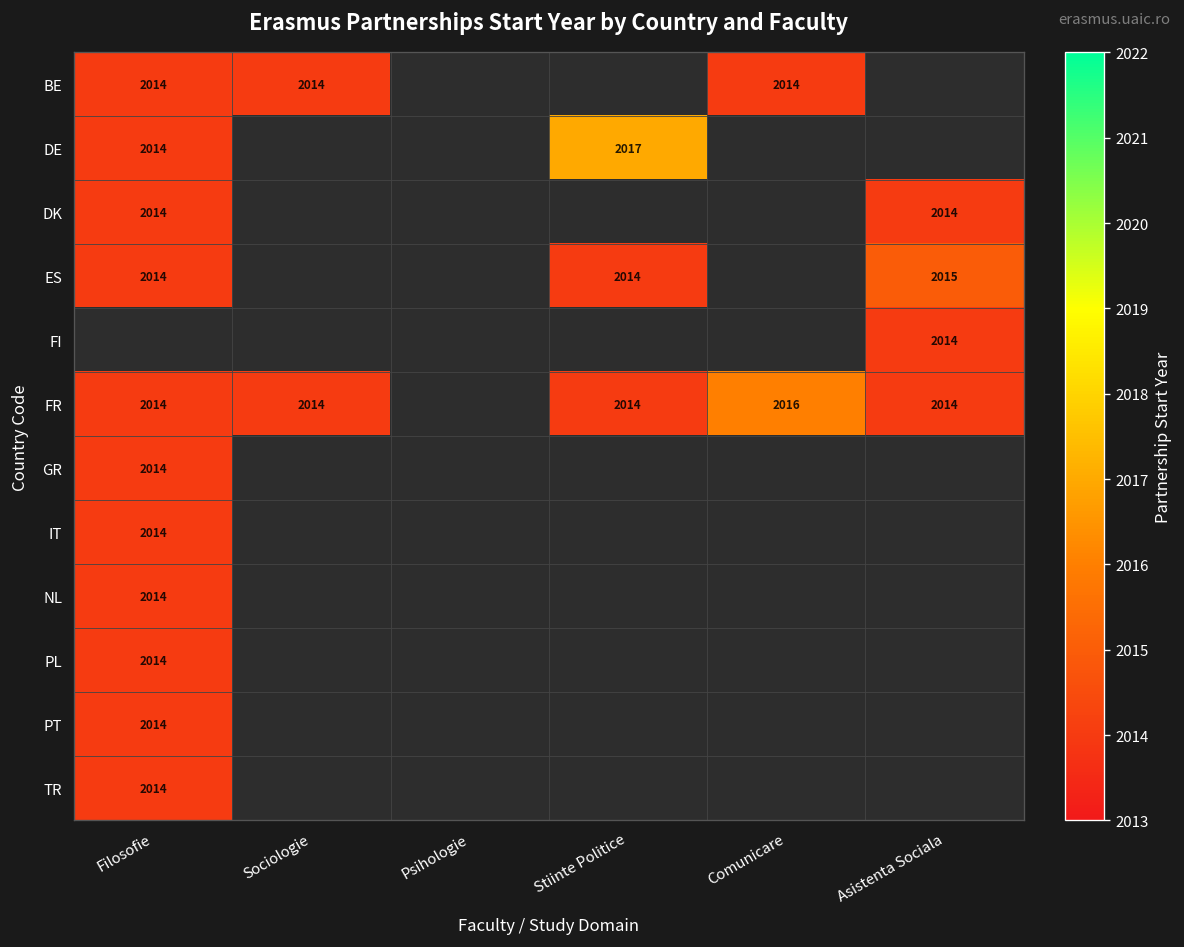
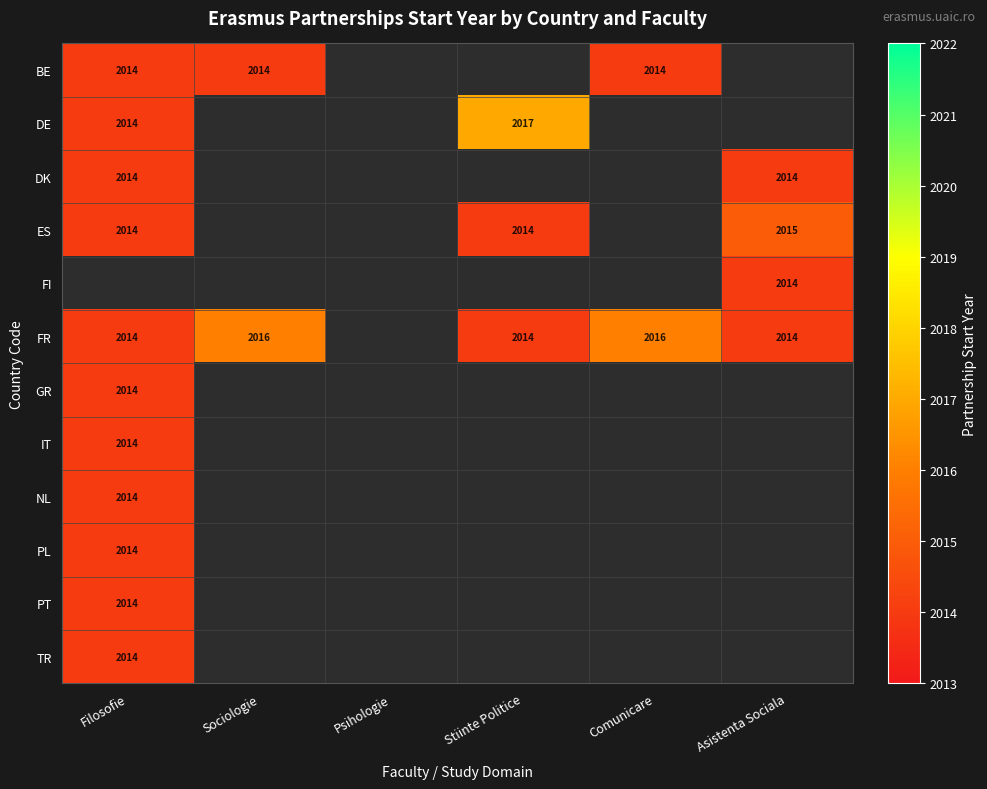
FR, Sociologie: 2014 -> 2016
